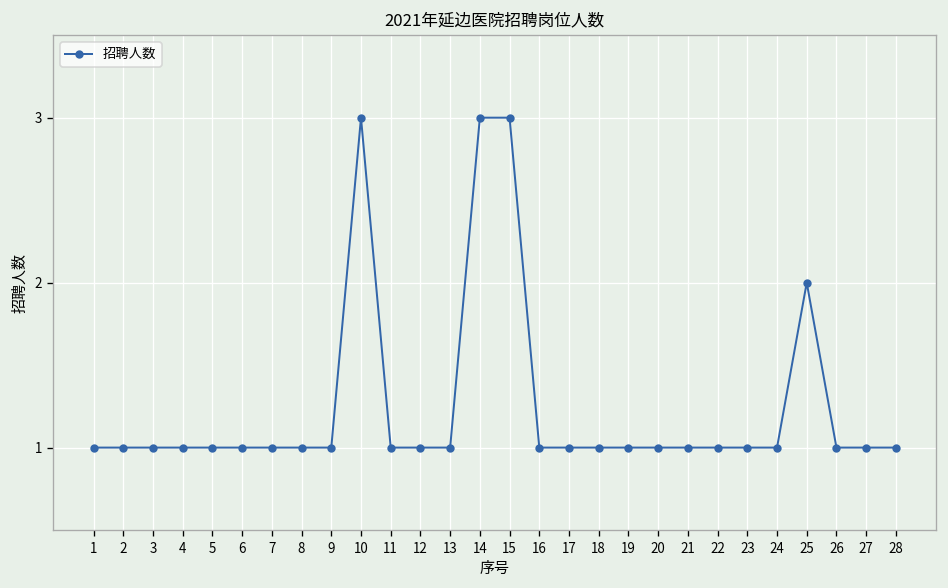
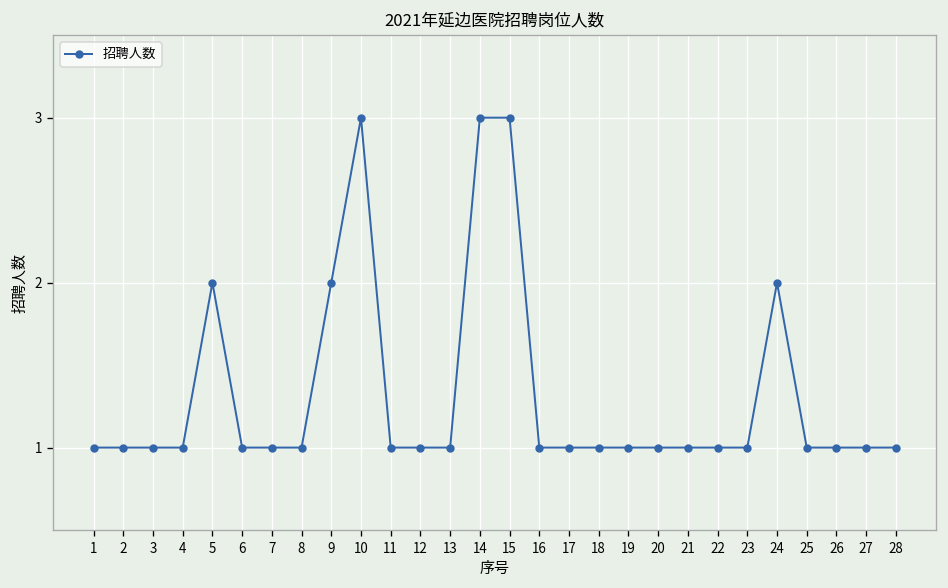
5: 1 -> 2
9: 1 -> 2
24: 1 -> 2
25: 2 -> 1
